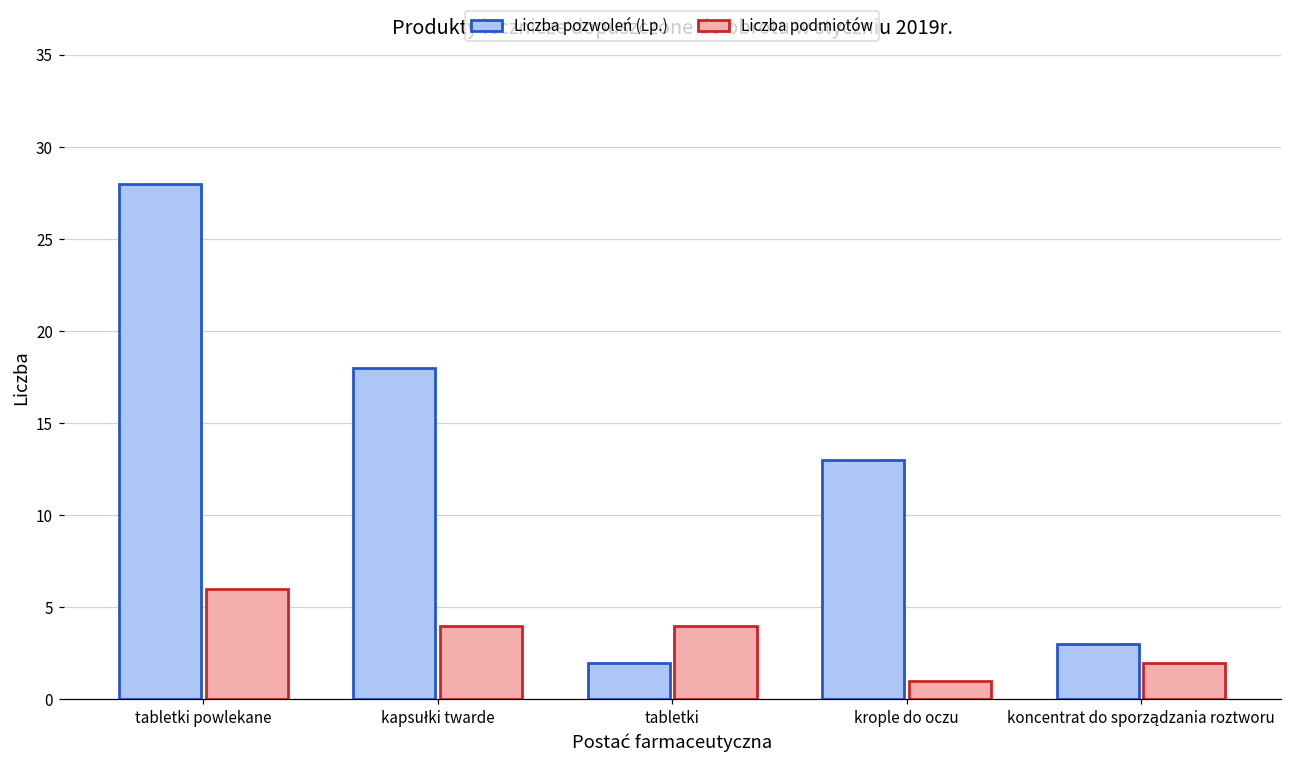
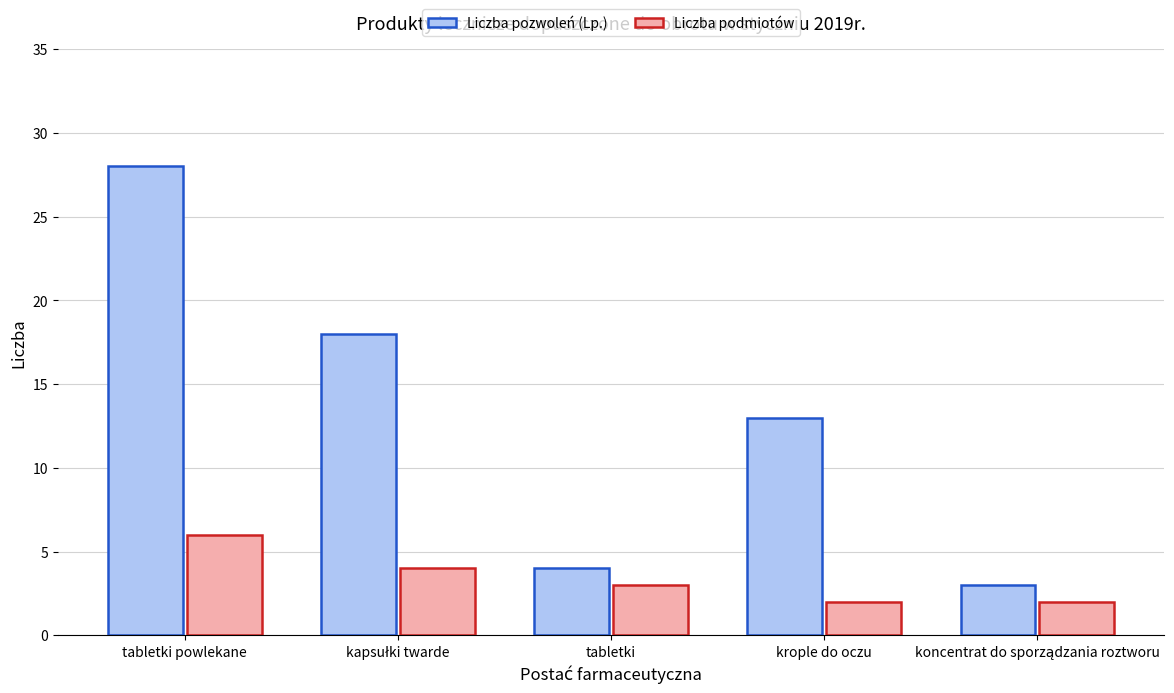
Liczba pozwoleń (Lp.), tabletki: 2 -> 4
Liczba podmiotów, tabletki: 4 -> 3
Liczba podmiotów, krople do oczu: 1 -> 2
